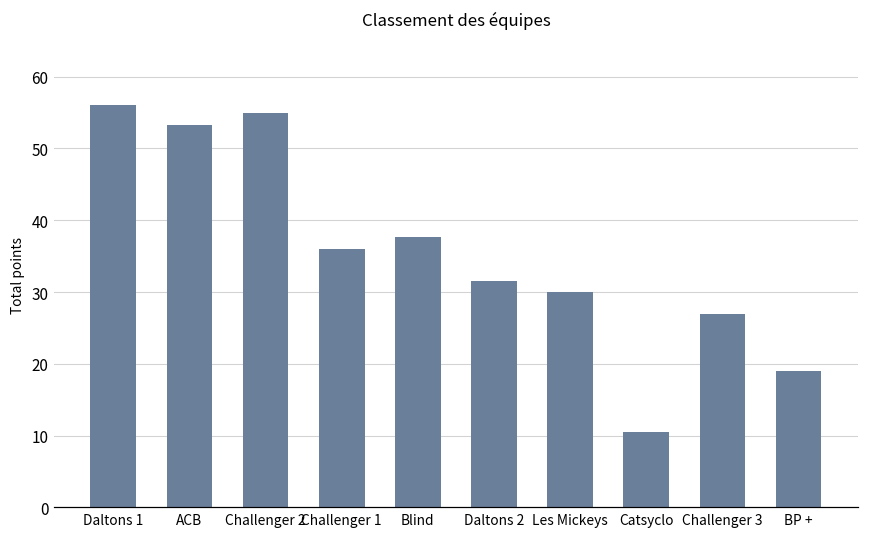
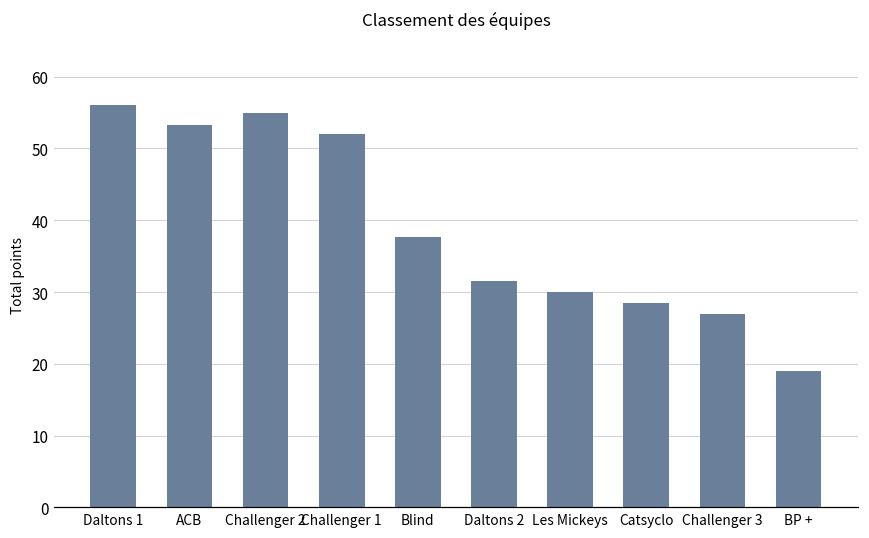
Challenger 1: 36 -> 52
Catsyclo: 11 -> 29
